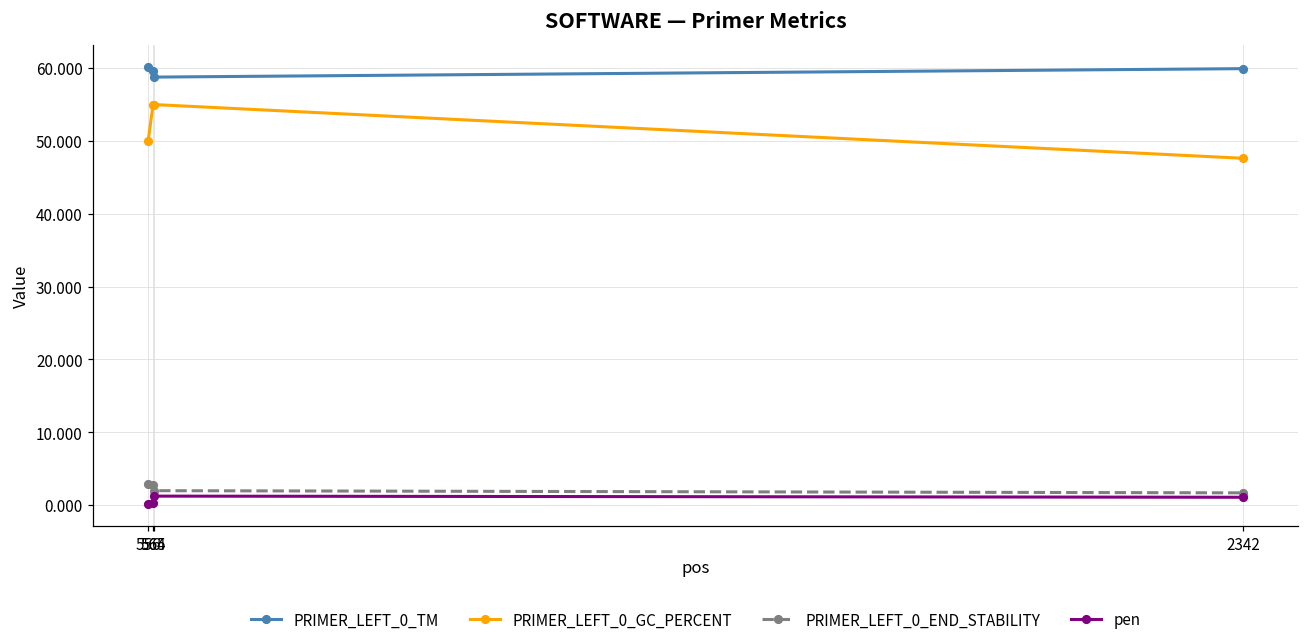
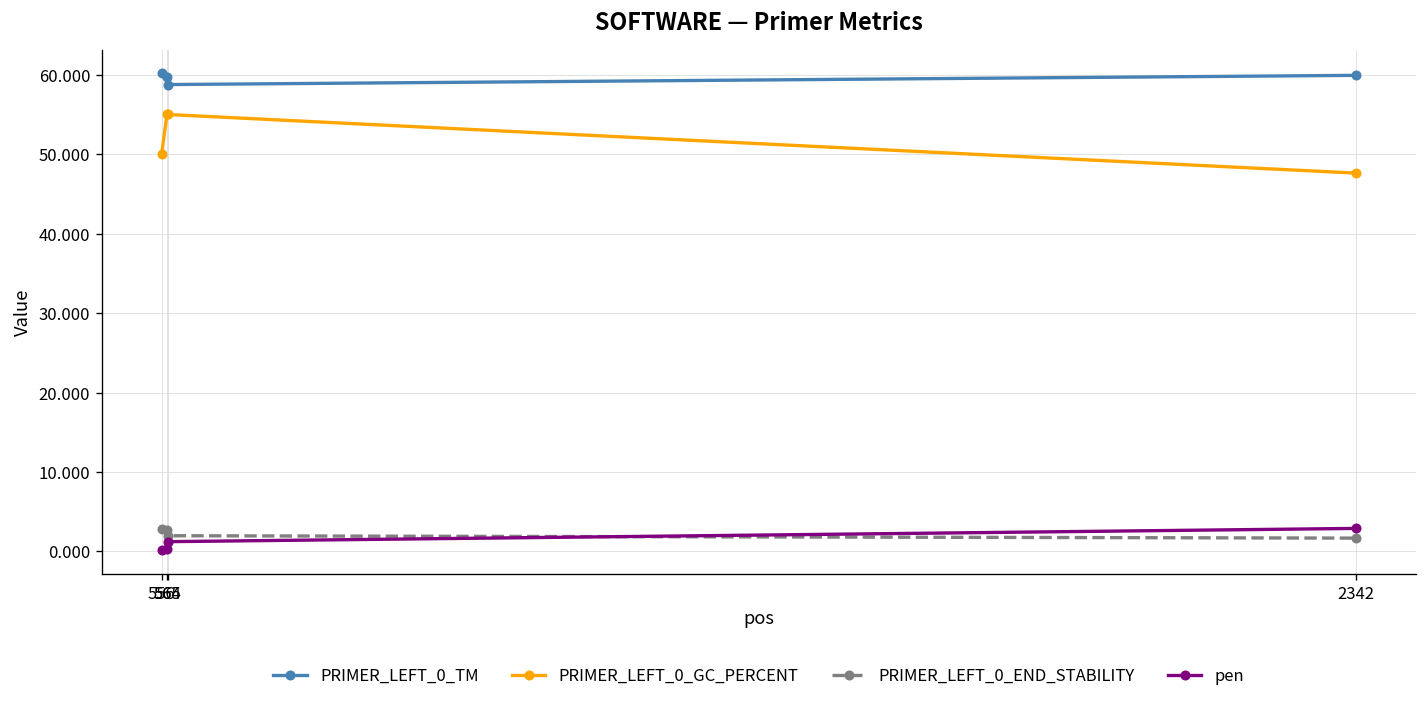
pen, 2342: 1 -> 3
